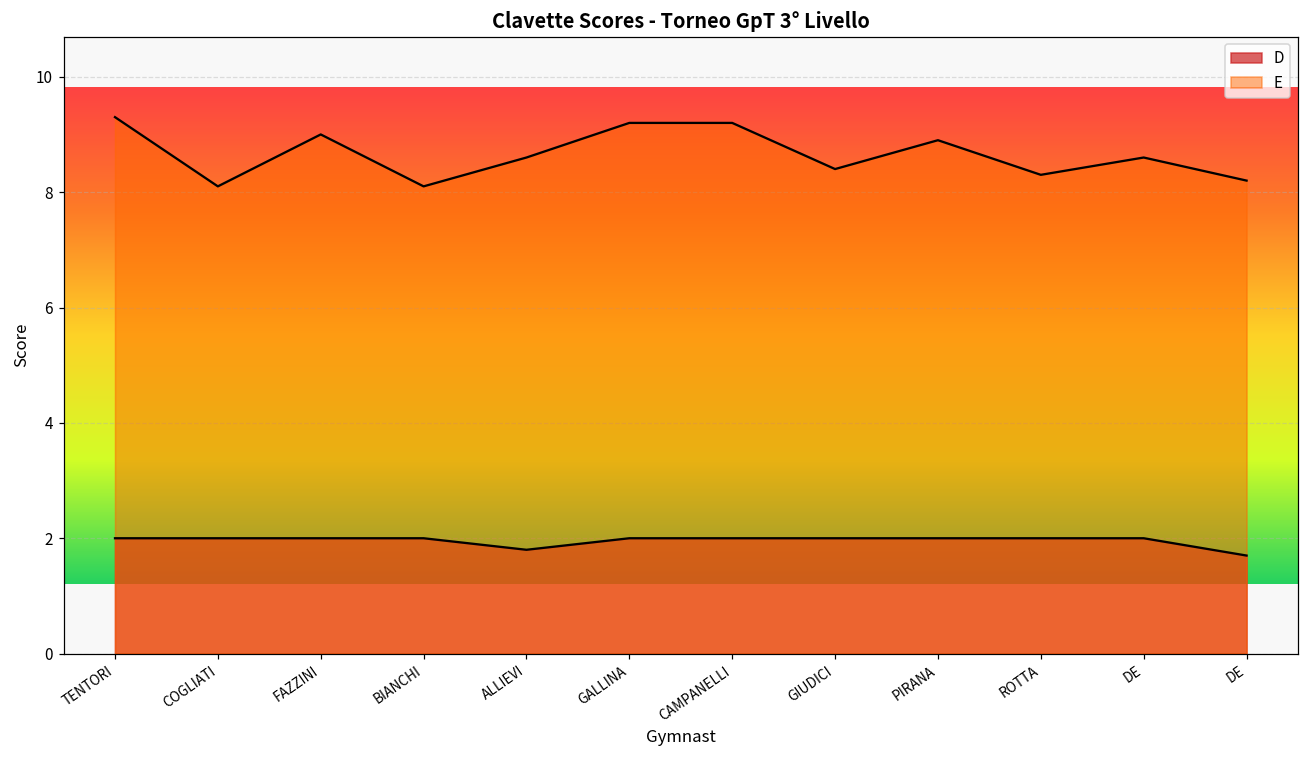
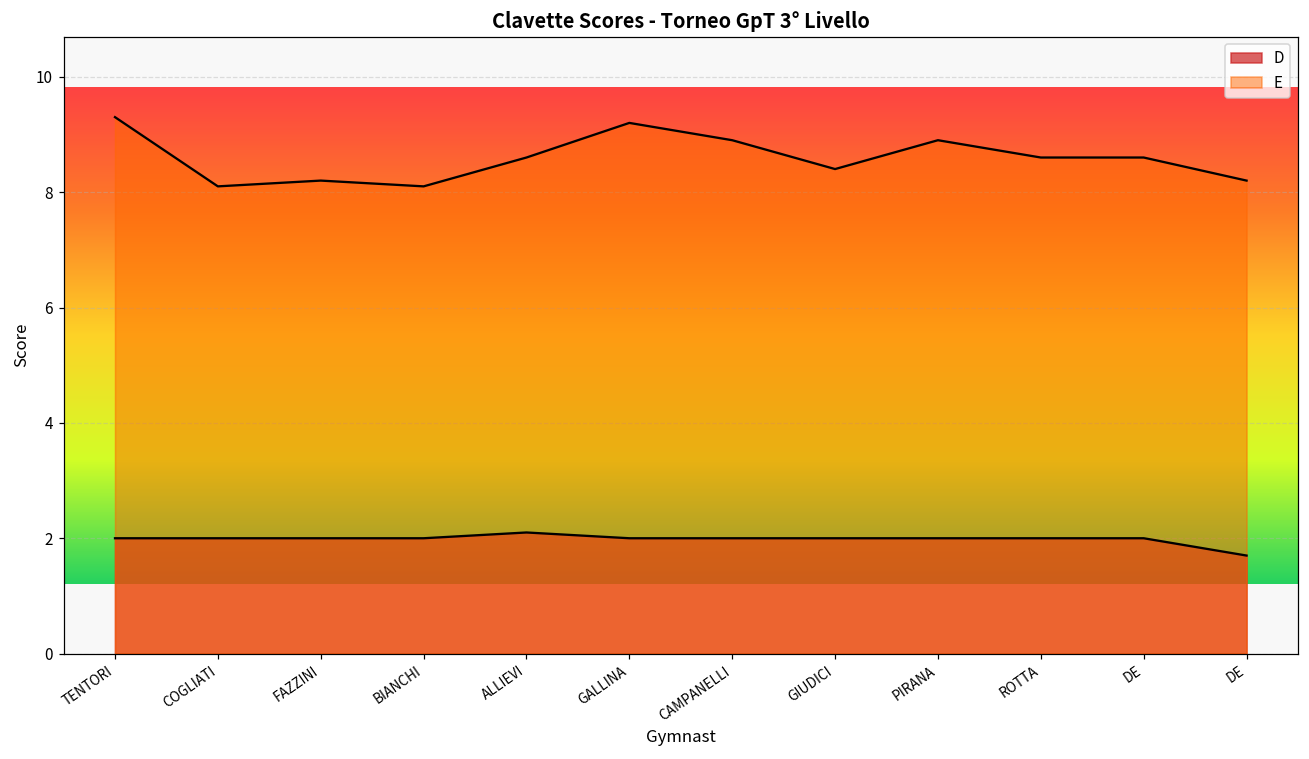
E, FAZZINI: 9.0 -> 8.2
D, ALLIEVI: 1.8 -> 2.1
E, CAMPANELLI: 9.2 -> 8.9
E, ROTTA: 8.3 -> 8.6
